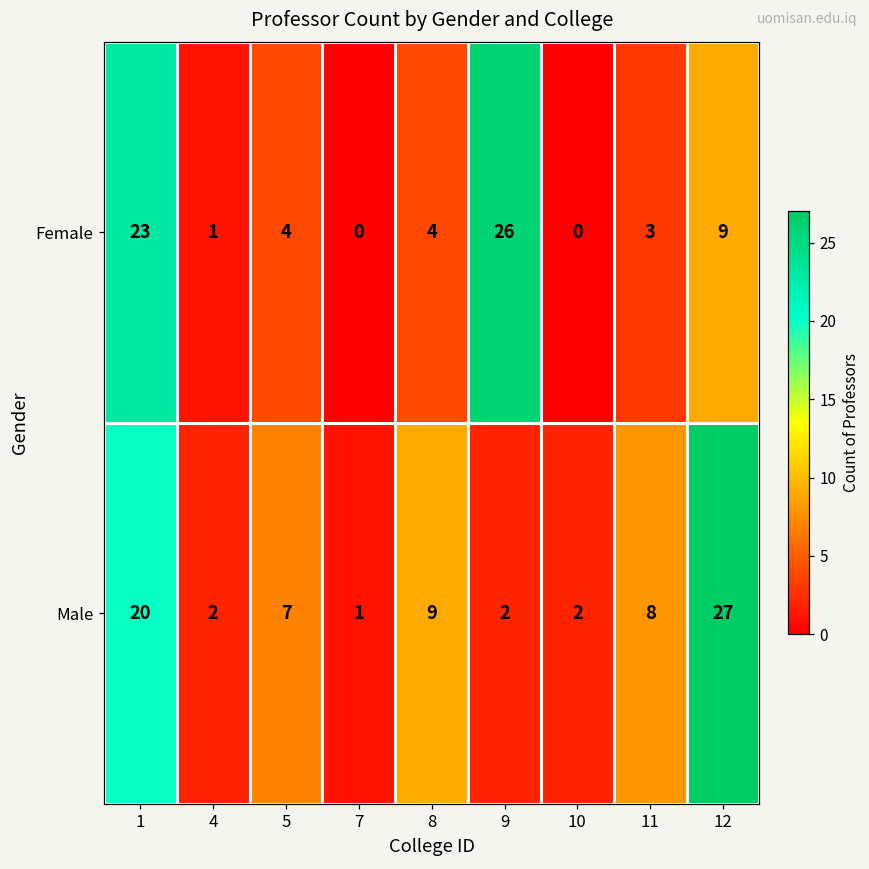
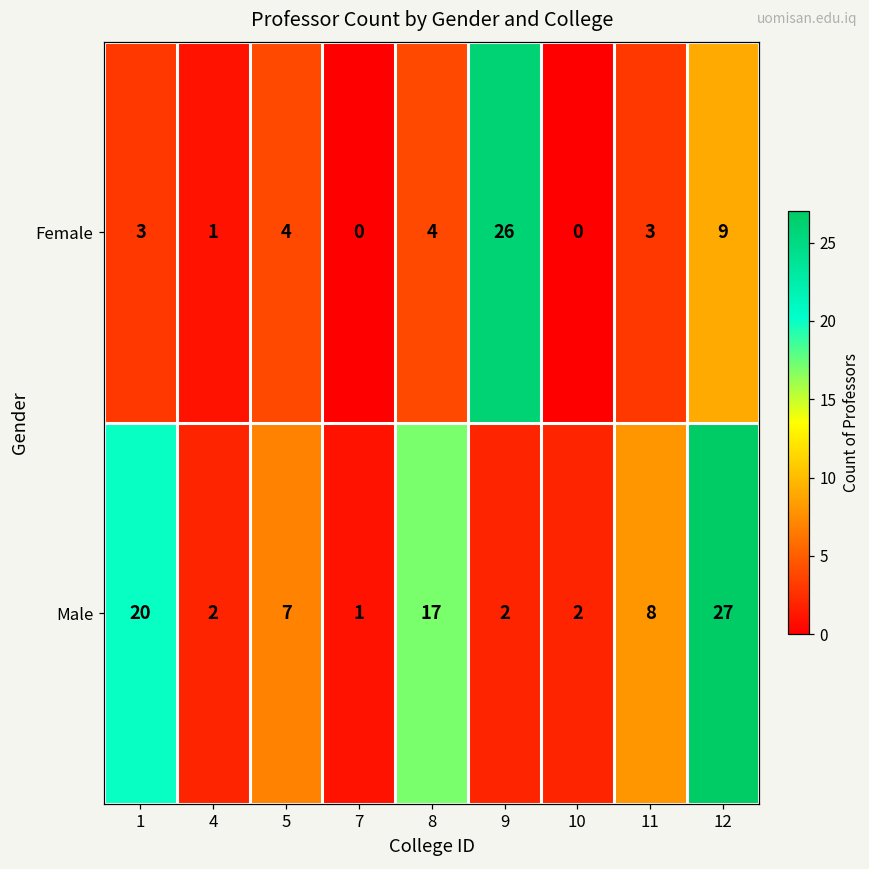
Female, 1: 23 -> 3
Male, 8: 9 -> 17
